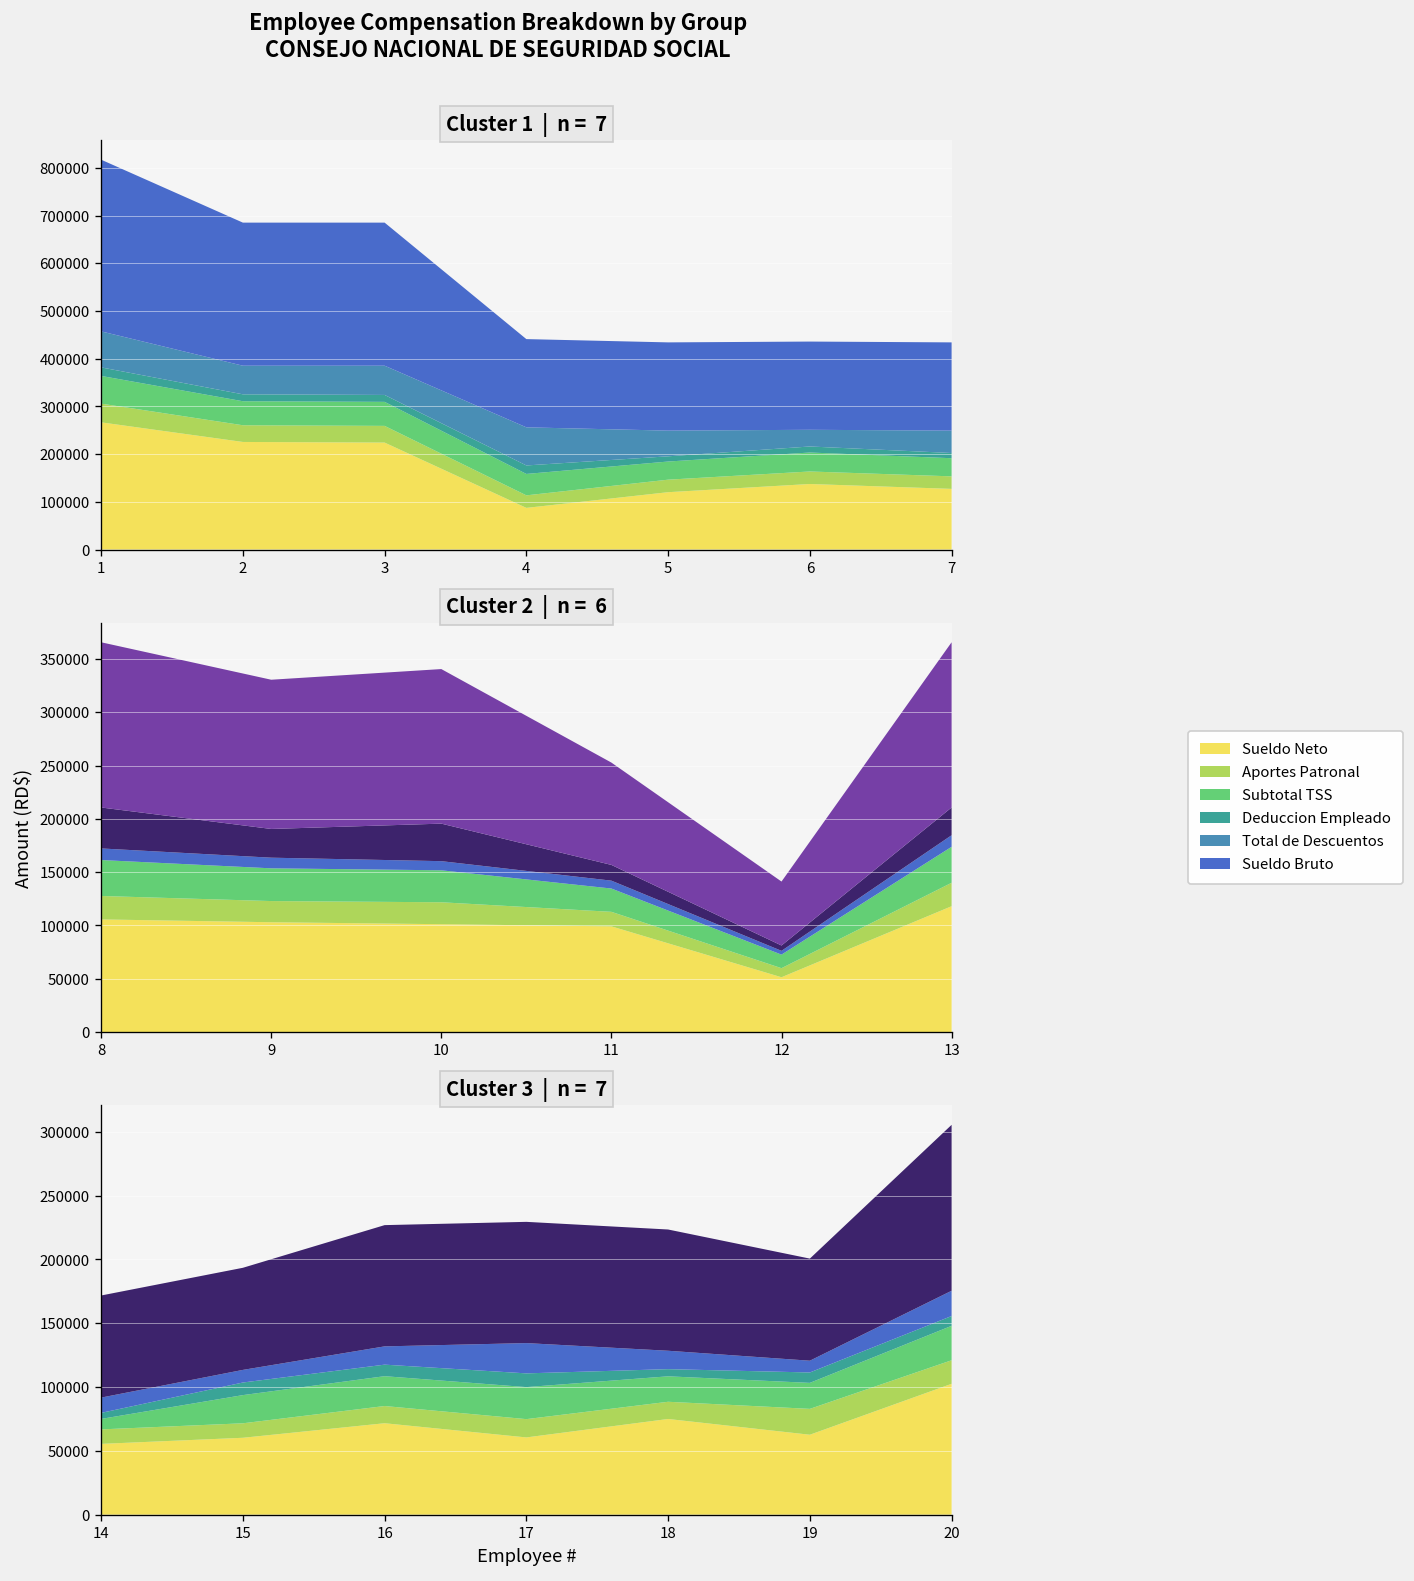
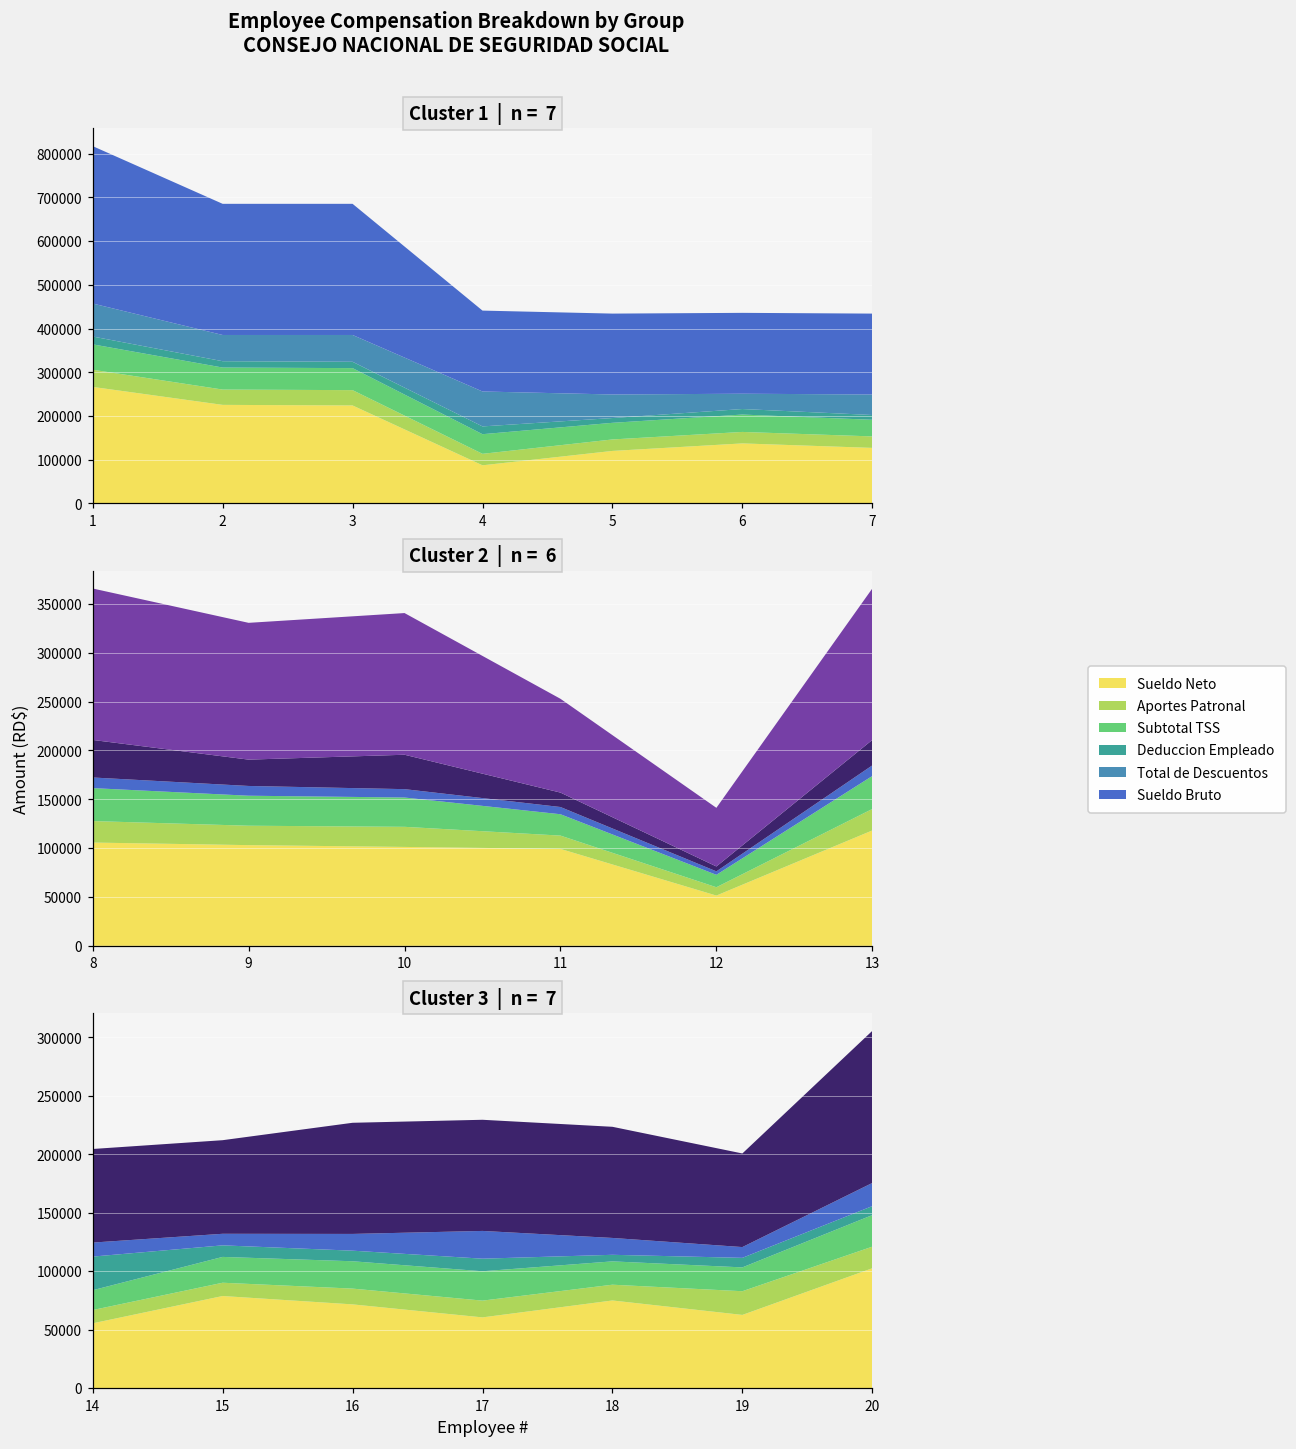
Cluster 3 | n = 7, Subtotal TSS, 14: 8000 -> 17000
Cluster 3 | n = 7, Deduccion Empleado, 14: 5000 -> 29000
Cluster 3 | n = 7, Sueldo Neto, 15: 60000 -> 79000
